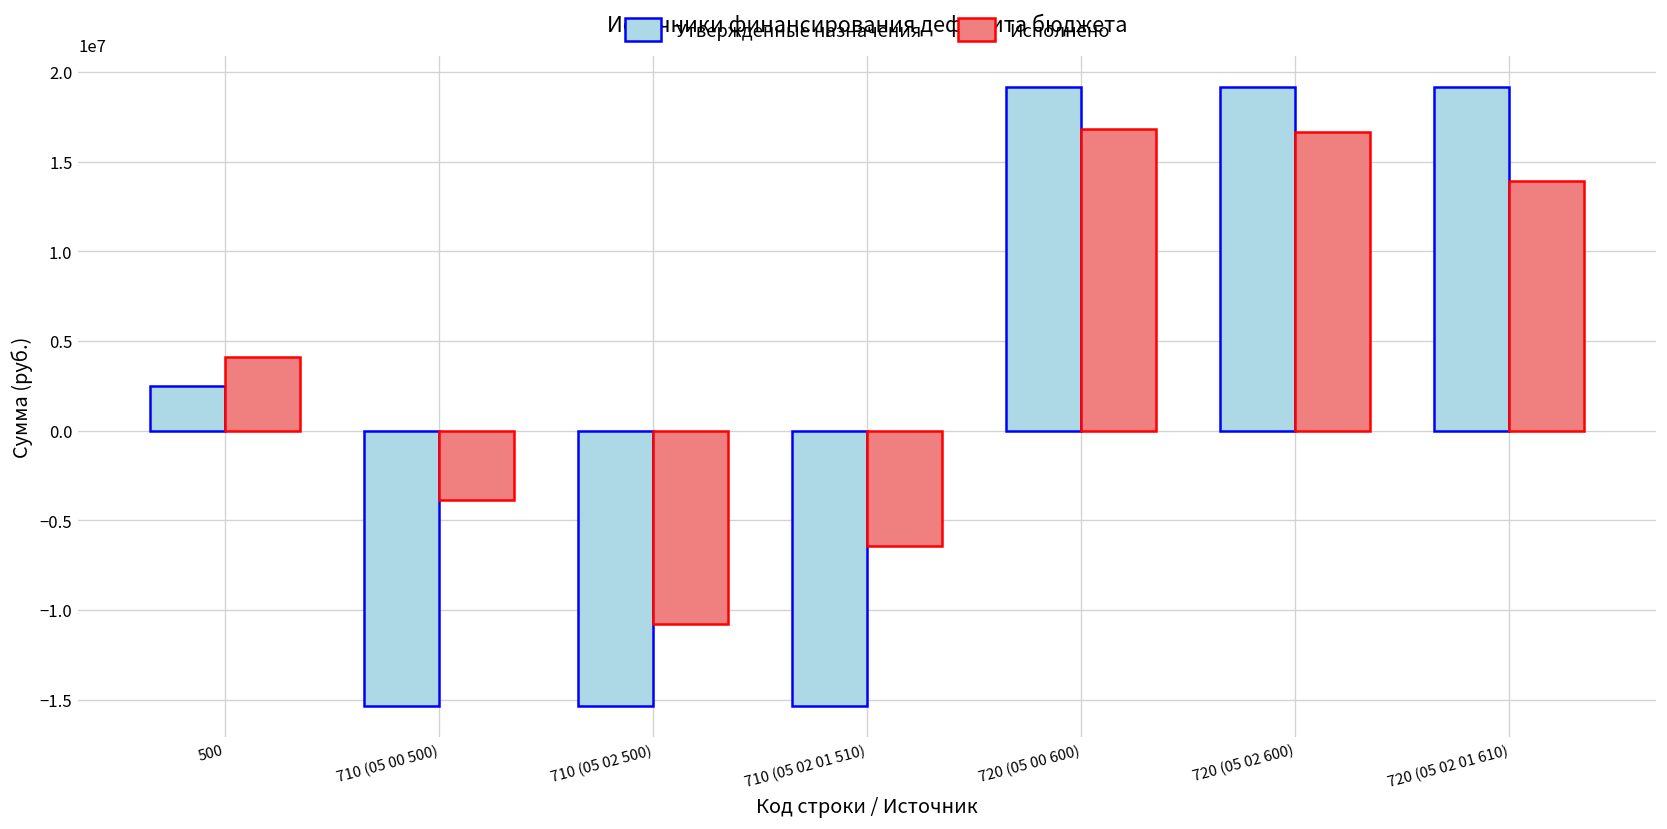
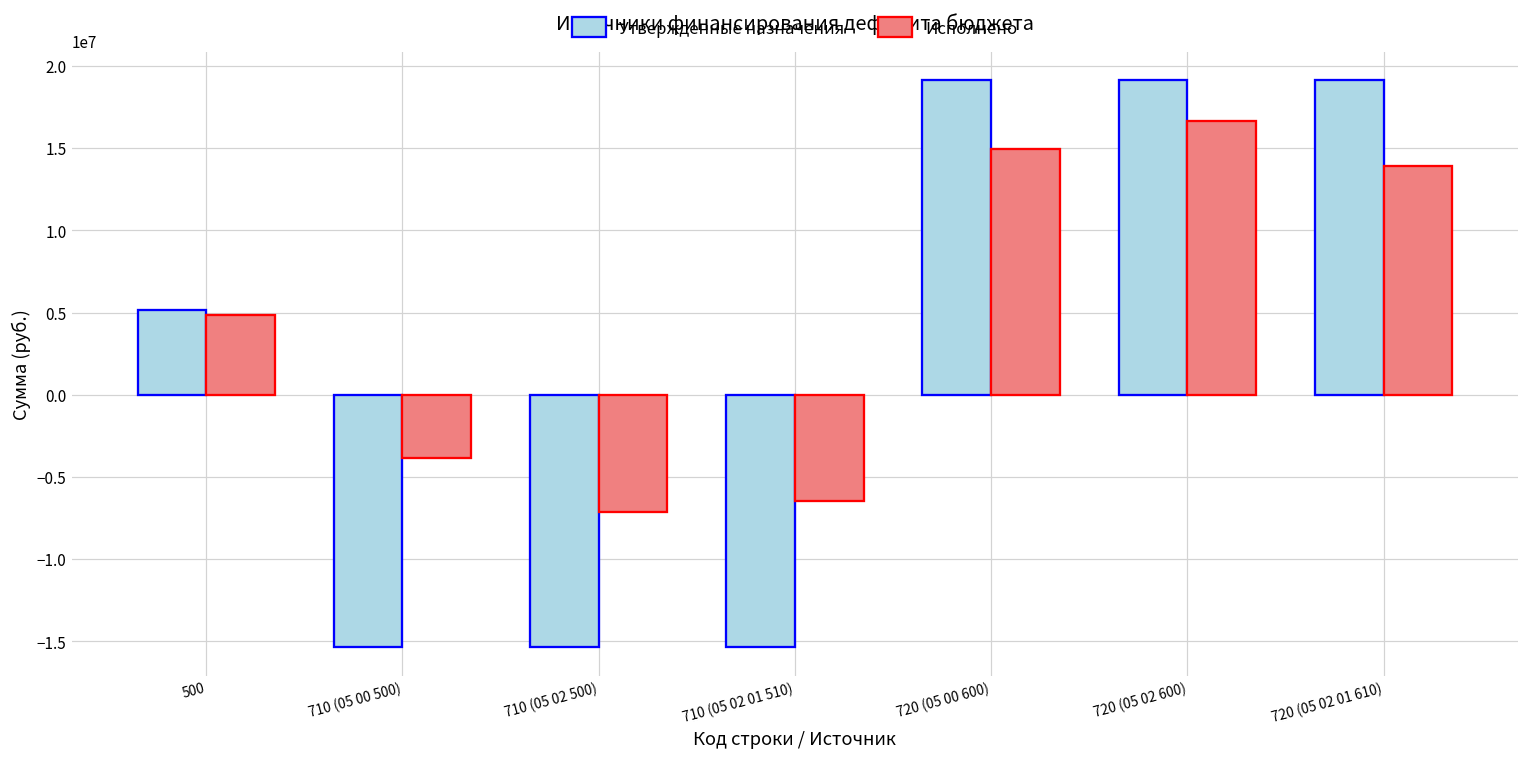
Утвержденные назначения, 500: 2500000 -> 5200000
Исполнено, 500: 4100000 -> 4800000
Исполнено, 710 (05 02 500): -10800000 -> -7100000
Исполнено, 720 (05 00 600): 16800000 -> 14900000
